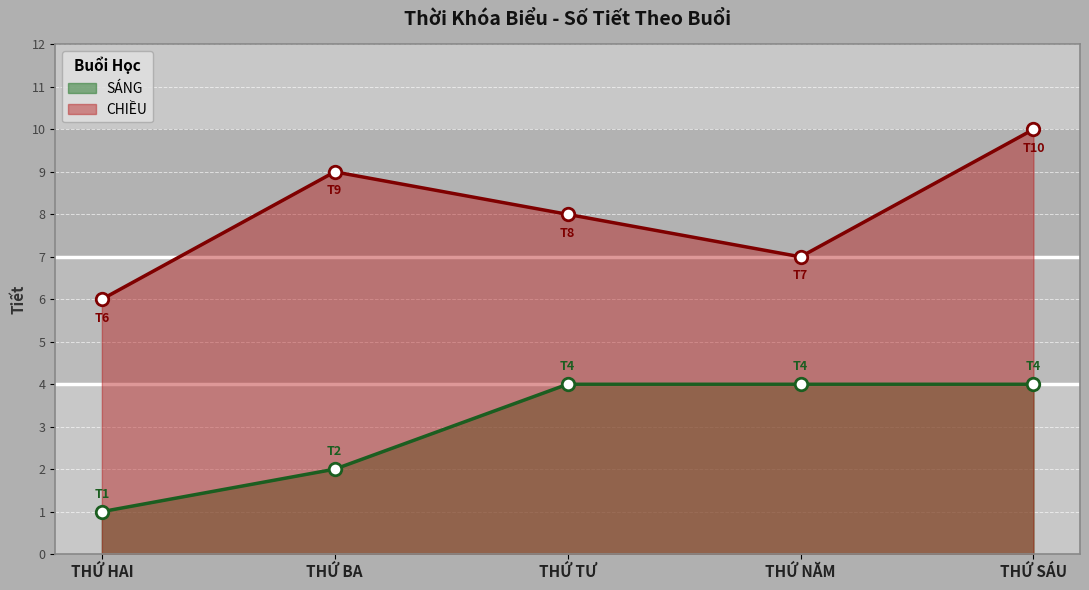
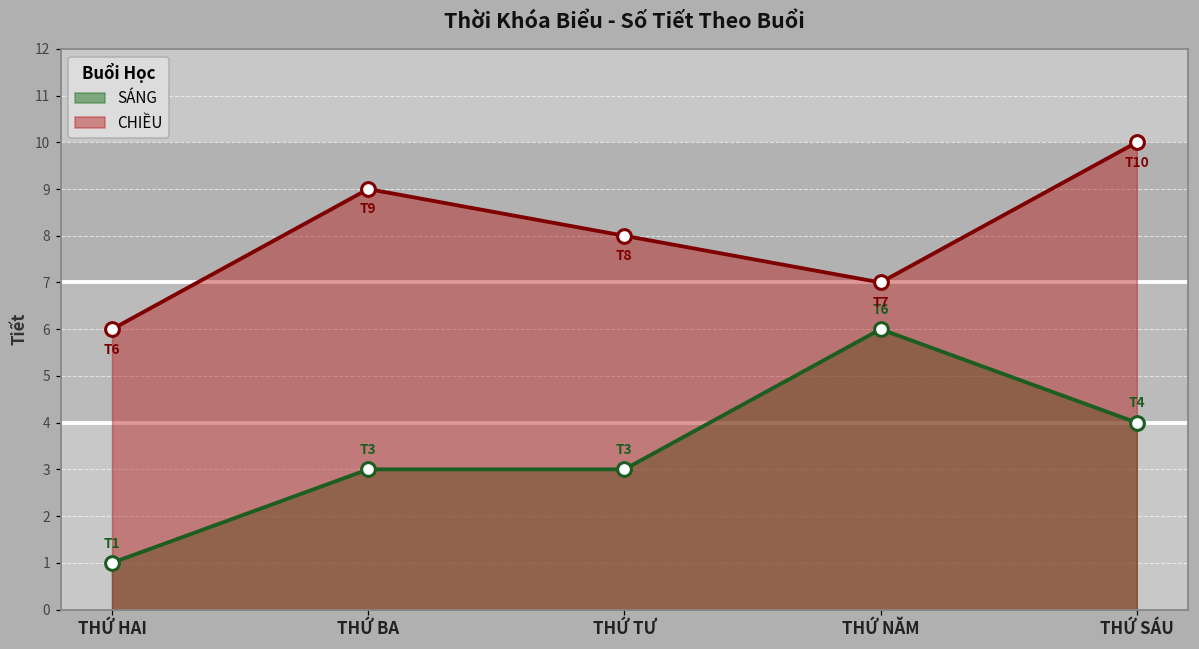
SÁNG, THỨ BA: 2 -> 3
SÁNG, THỨ TƯ: 4 -> 3
SÁNG, THỨ NĂM: 4 -> 6
